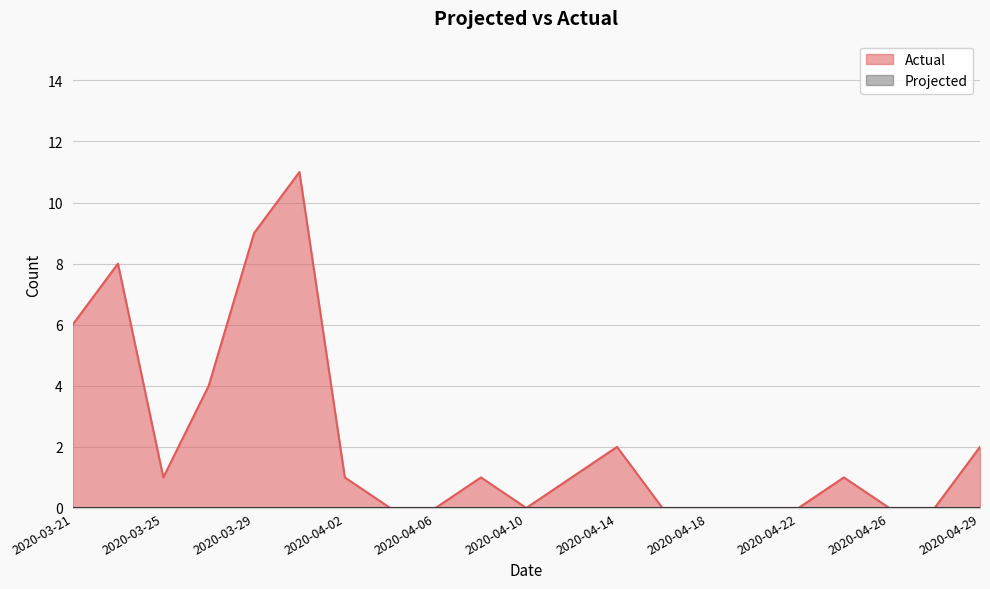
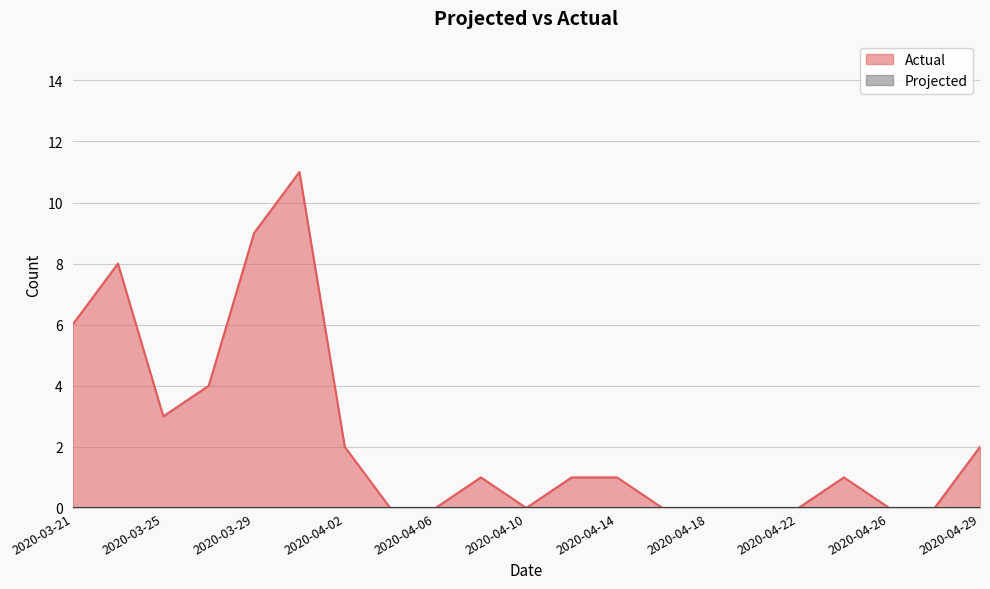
Actual, 2020-03-25: 1 -> 3
Actual, 2020-04-02: 1 -> 2
Actual, 2020-04-14: 2 -> 1
